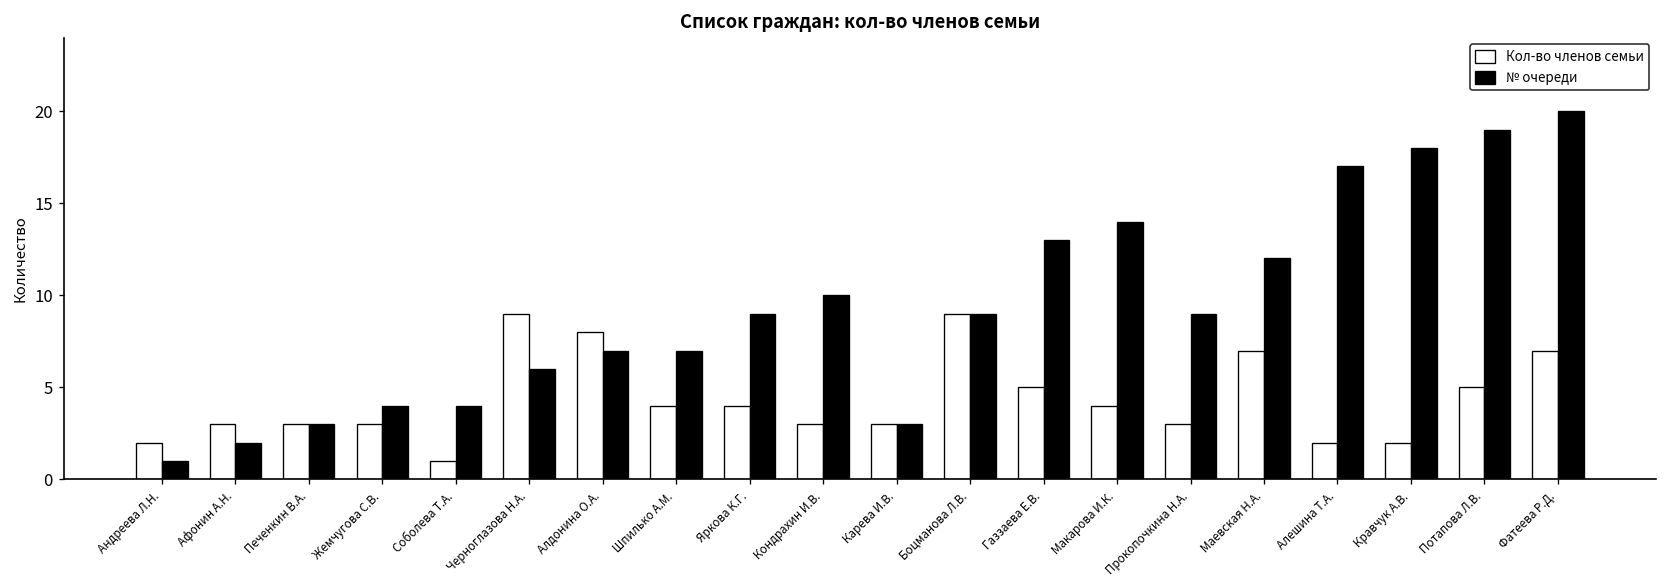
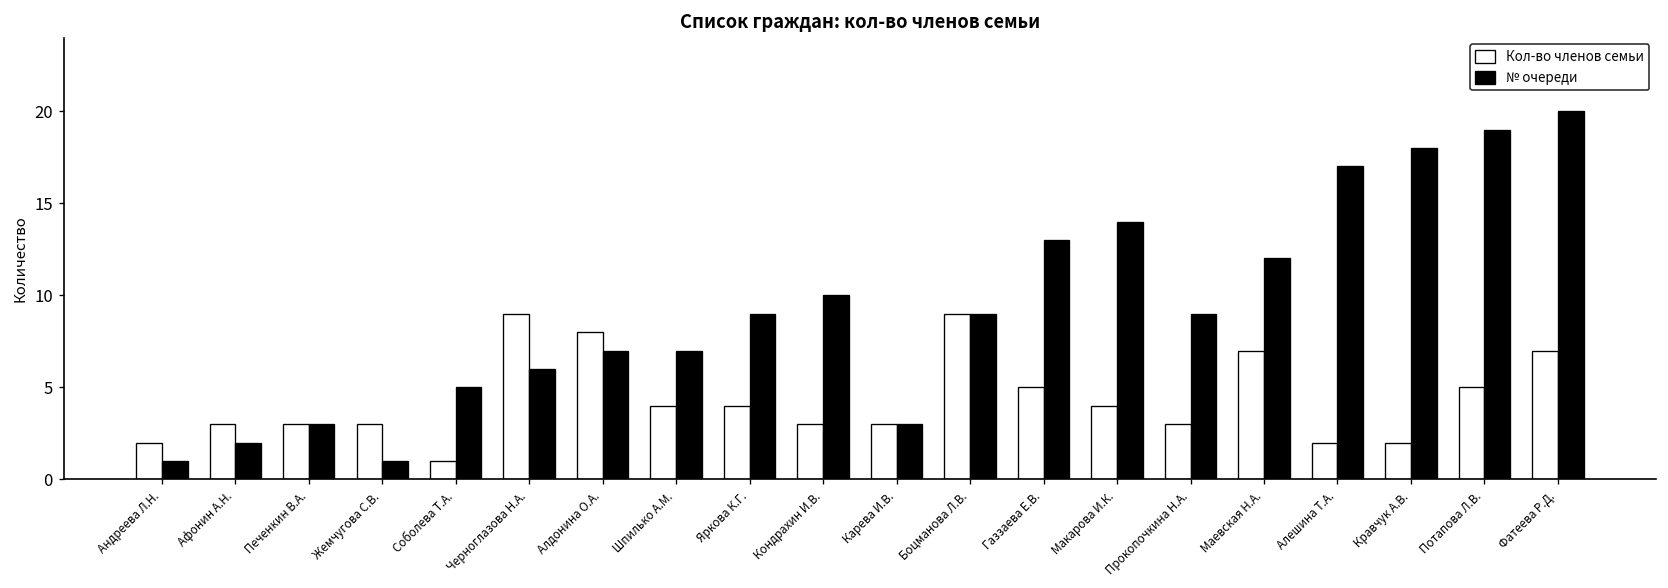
№ очереди, Жемчугова С.В.: 4 -> 1
№ очереди, Соболева Т.А.: 4 -> 5
